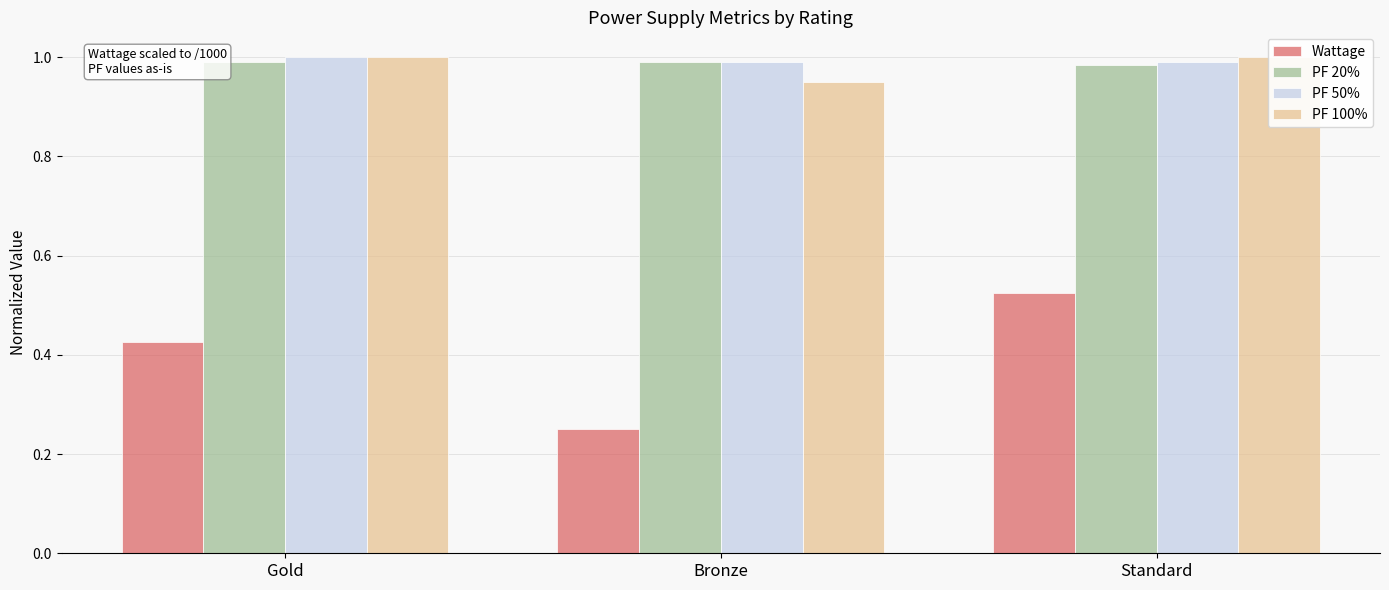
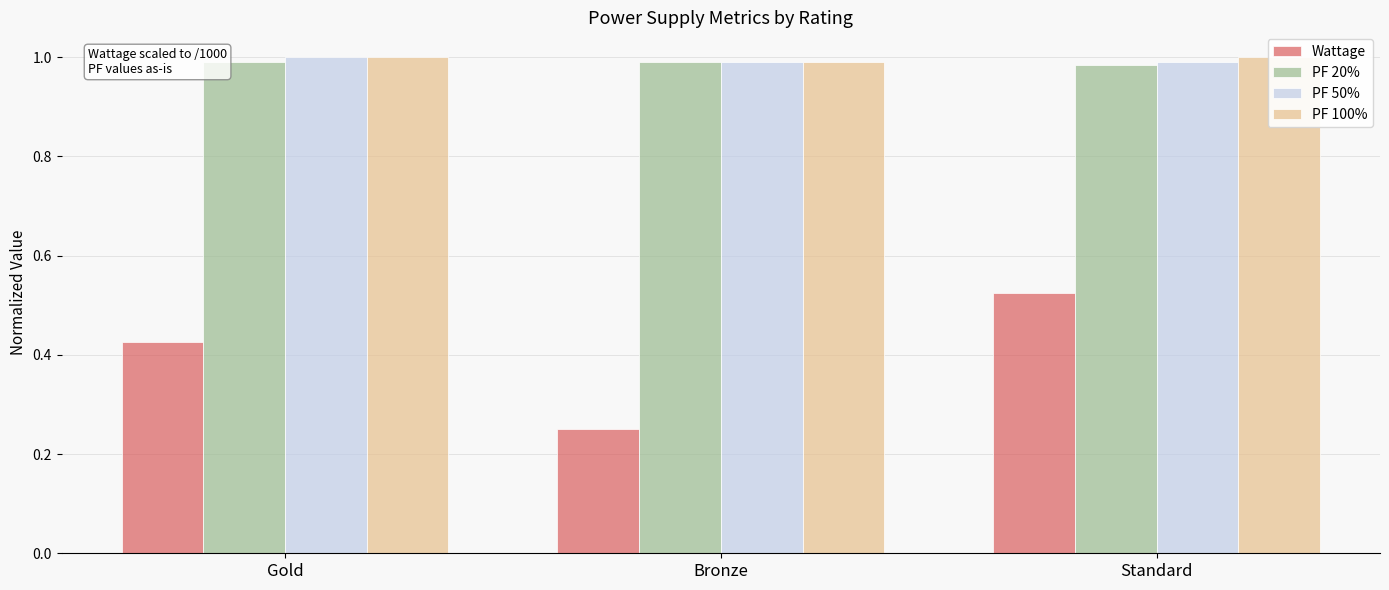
PF 100%, Bronze: 0.95 -> 0.99
